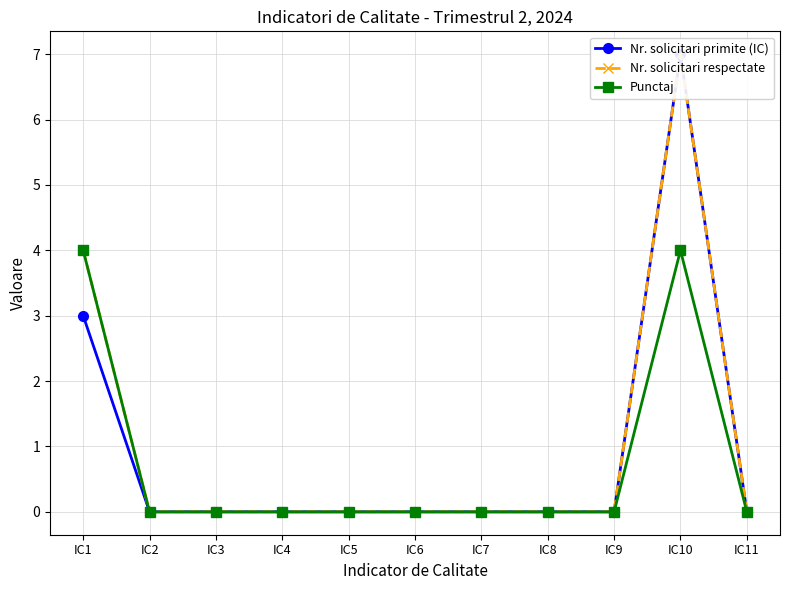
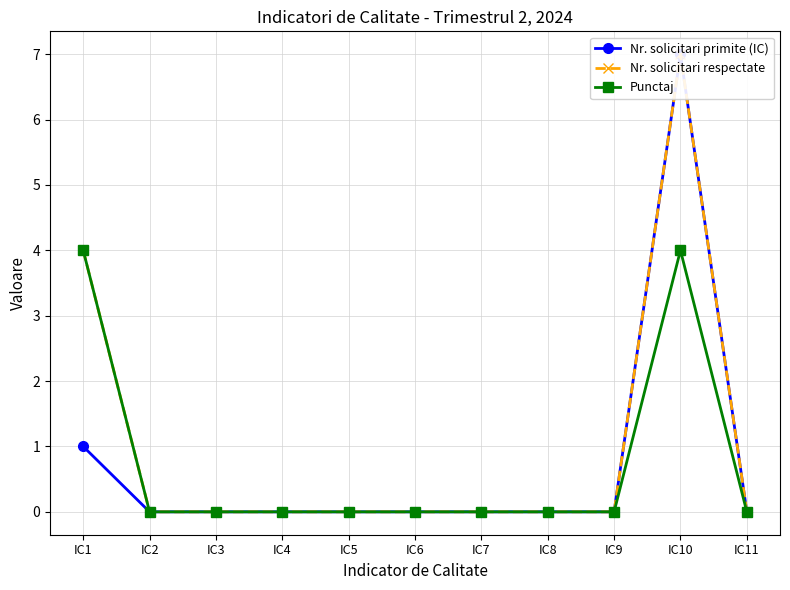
Nr. solicitari primite (IC), IC1: 3 -> 1
